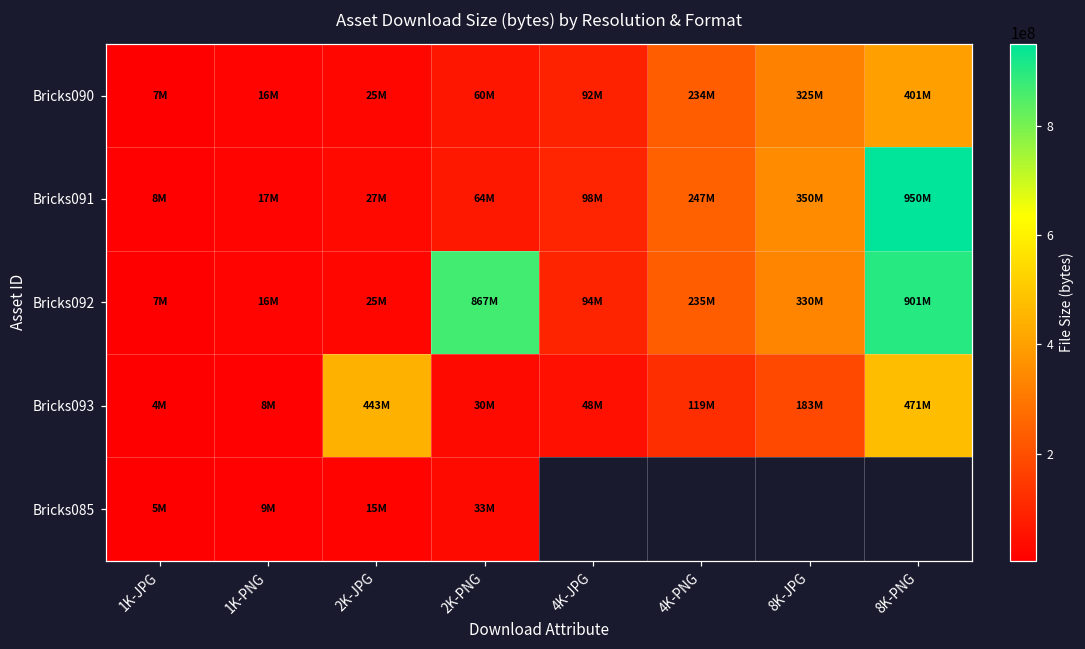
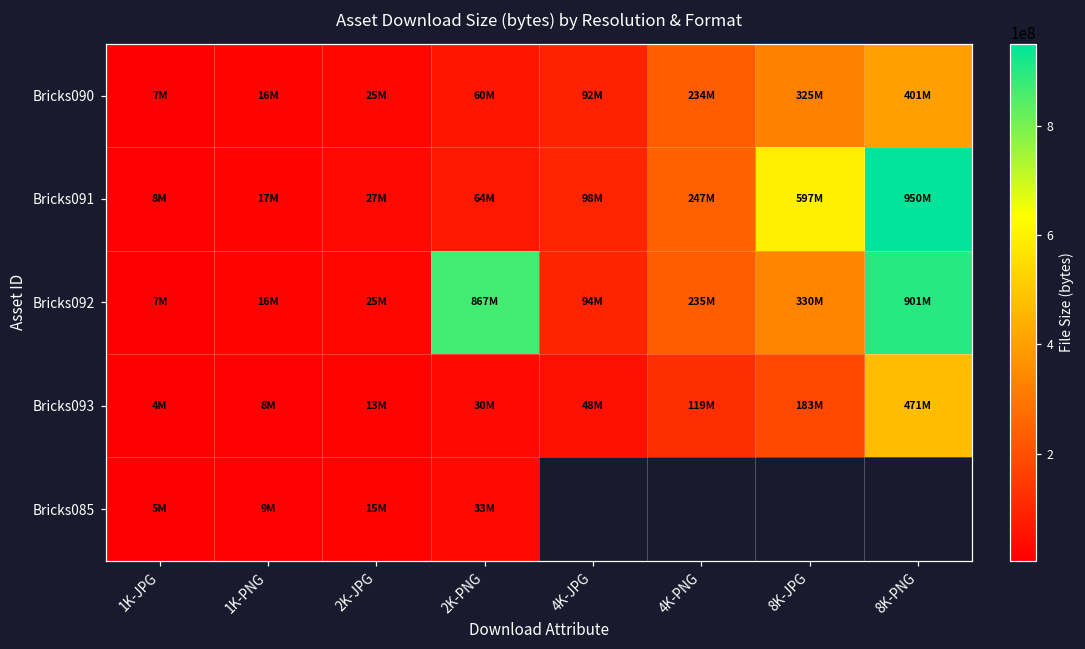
Bricks091, 8K-JPG: 350M -> 597M
Bricks093, 2K-JPG: 443M -> 13M
